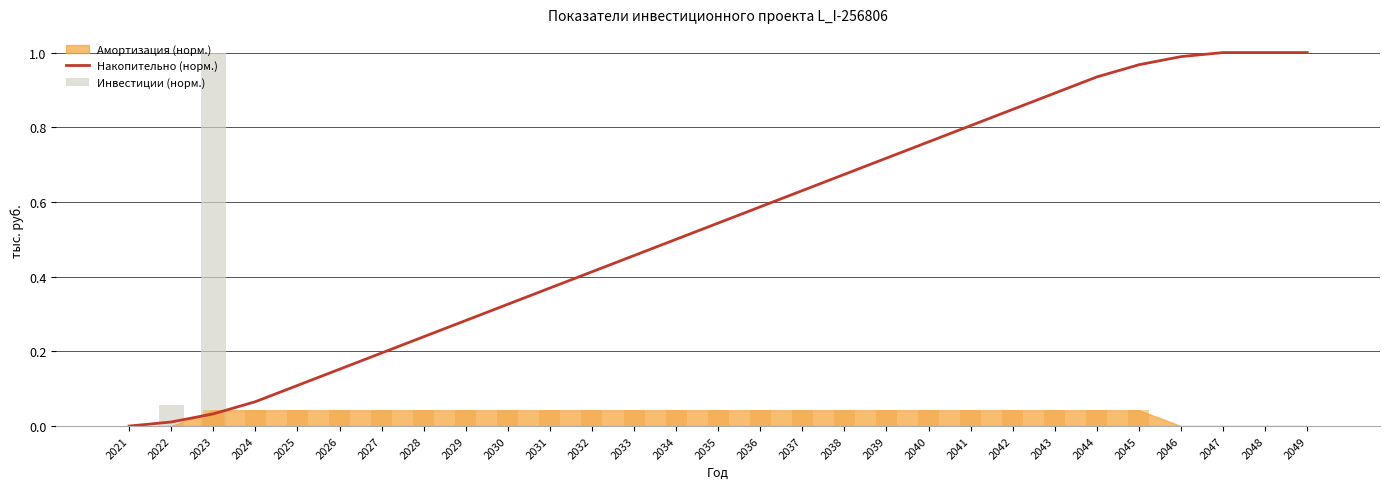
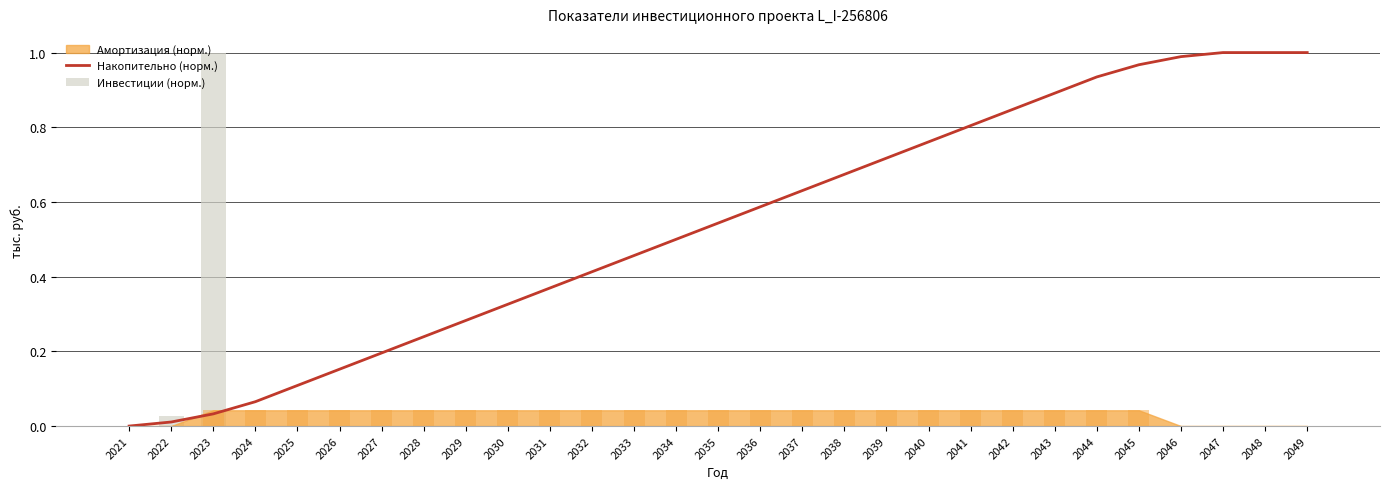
Инвестиции (норм.), 2022: 0.06 -> 0.03
